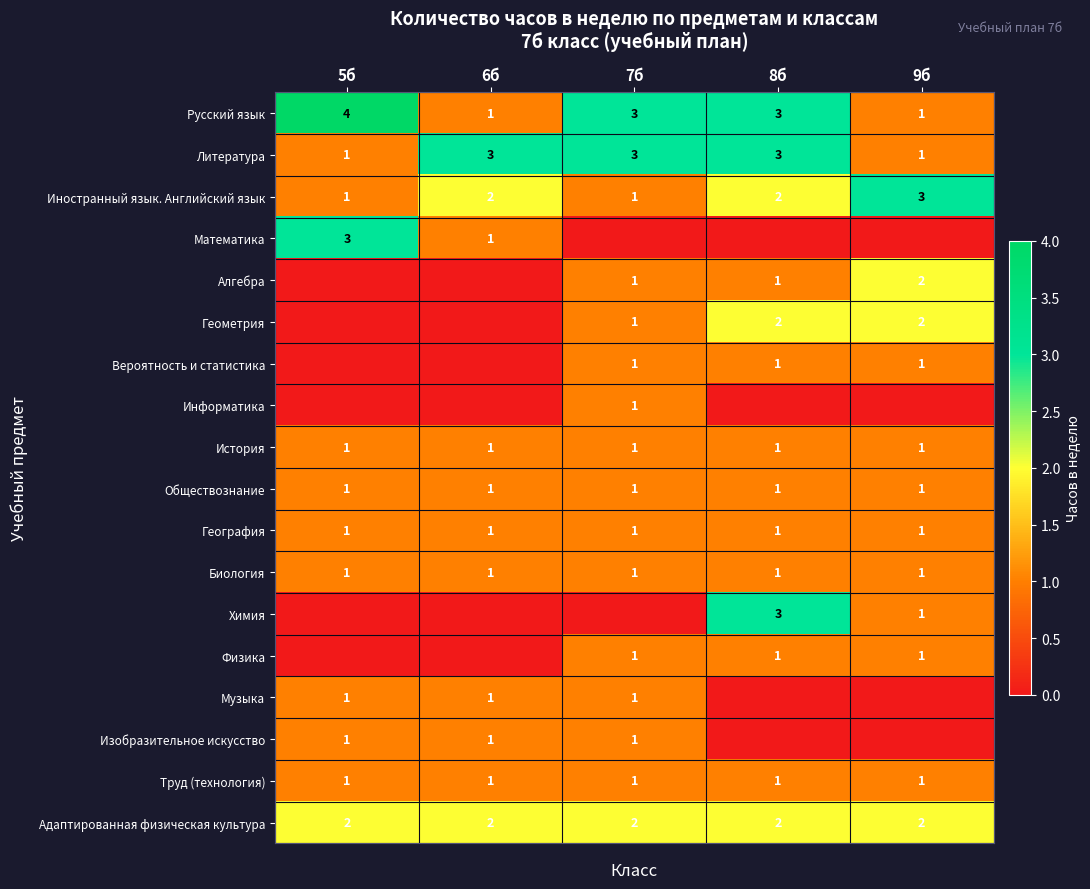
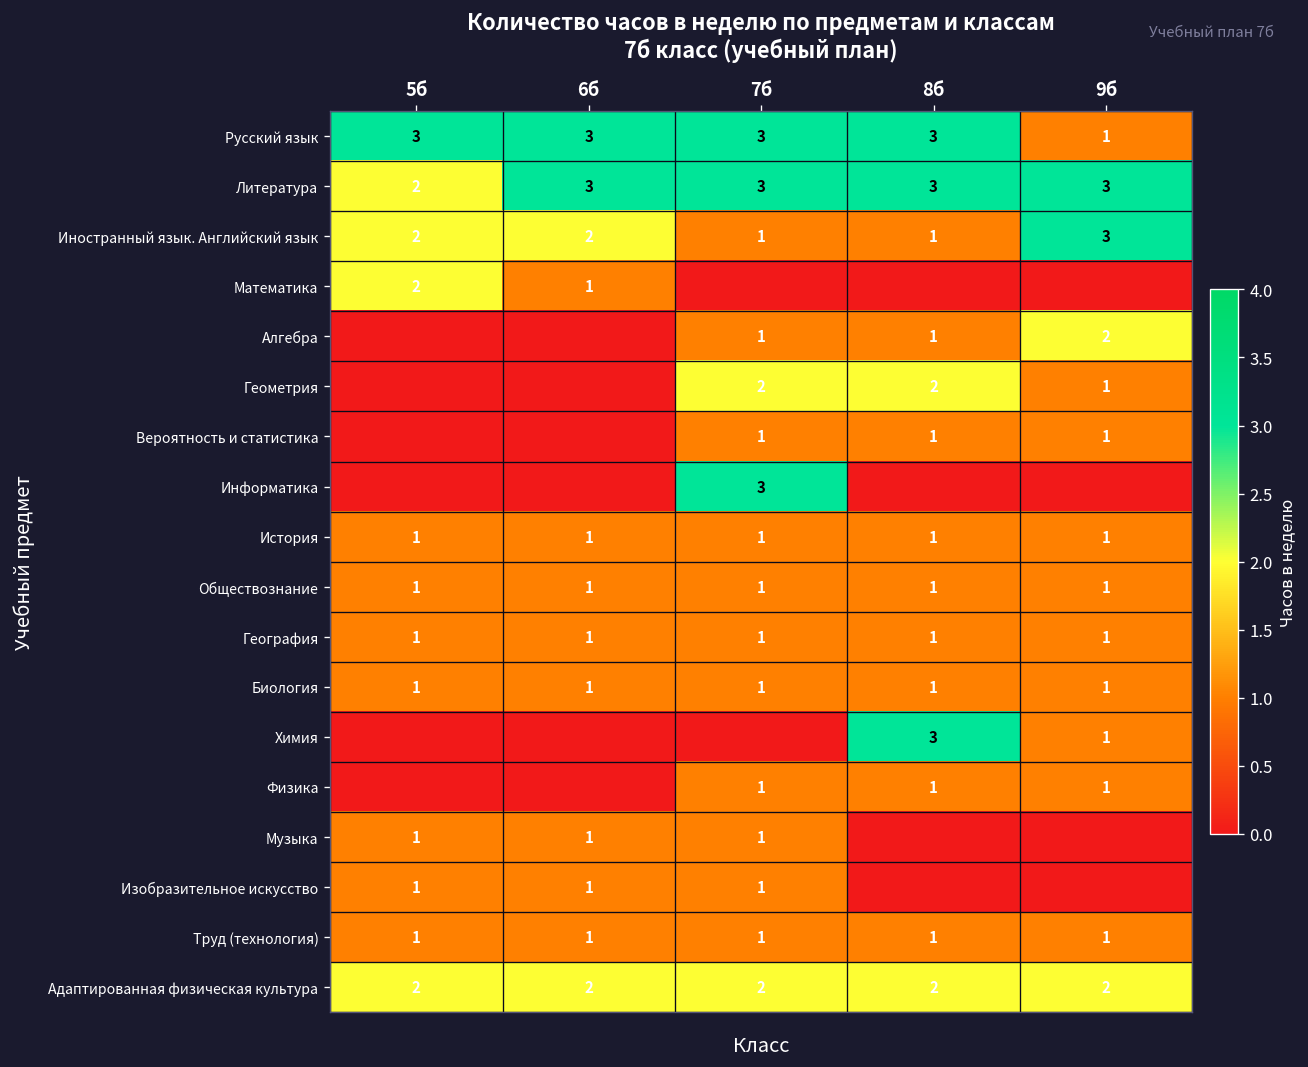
Русский язык, 5б: 4 -> 3
Русский язык, 6б: 1 -> 3
Литература, 5б: 1 -> 2
Литература, 9б: 1 -> 3
Иностранный язык. Английский язык, 5б: 1 -> 2
Иностранный язык. Английский язык, 8б: 2 -> 1
Математика, 5б: 3 -> 2
Геометрия, 7б: 1 -> 2
Геометрия, 9б: 2 -> 1
Информатика, 7б: 1 -> 3
